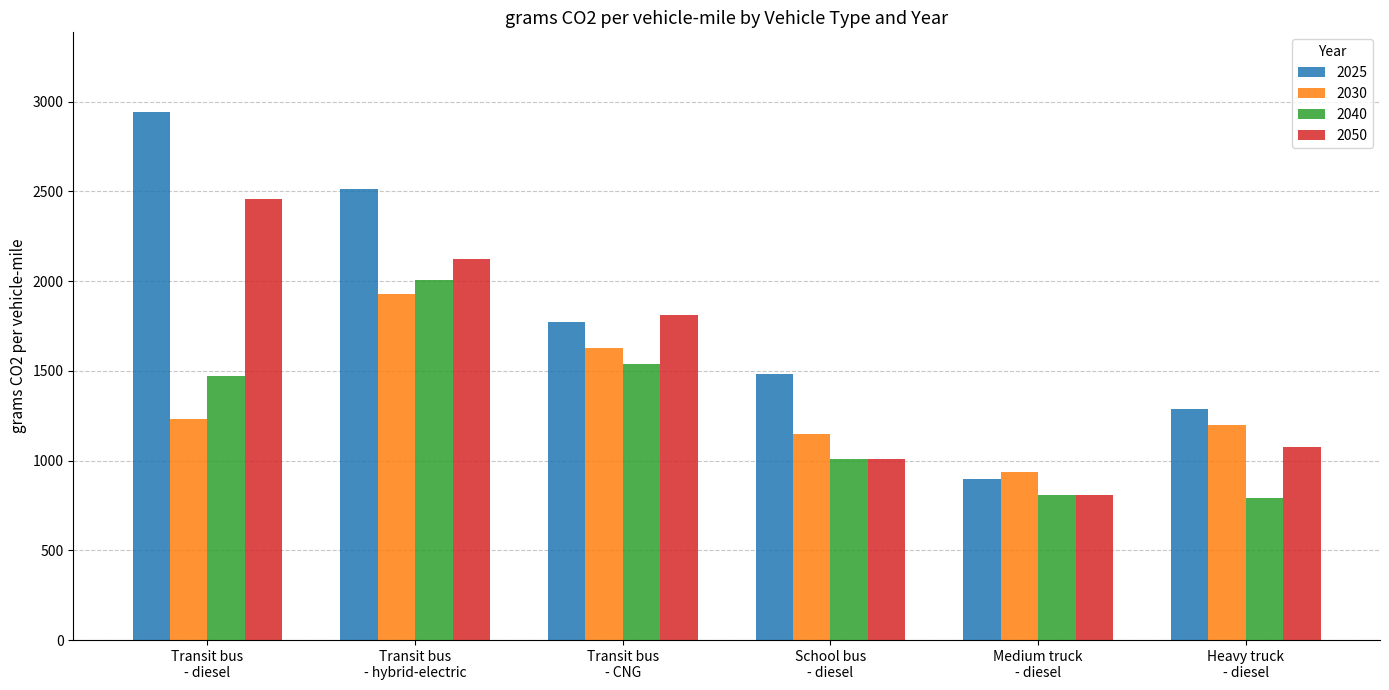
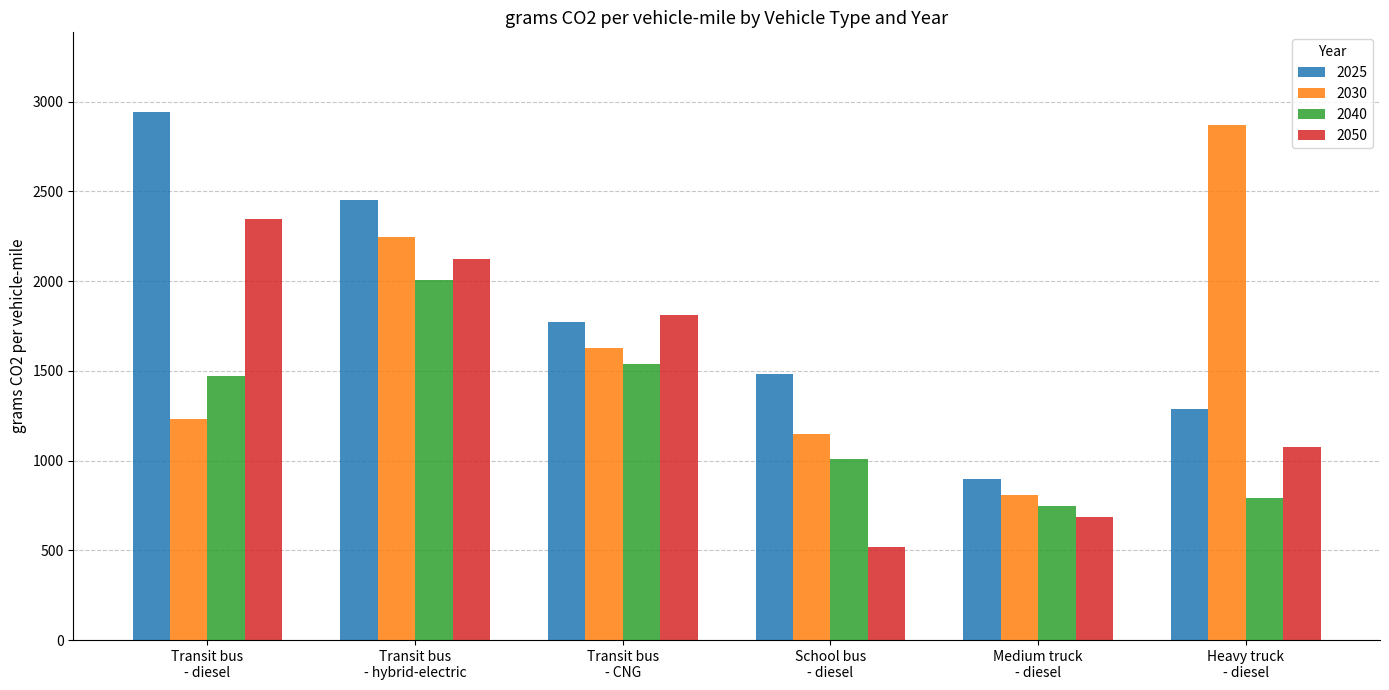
2050, Transit bus - diesel: 2460 -> 2350
2025, Transit bus - hybrid-electric: 2510 -> 2450
2030, Transit bus - hybrid-electric: 1930 -> 2250
2050, School bus - diesel: 1010 -> 520
2030, Medium truck - diesel: 940 -> 810
2040, Medium truck - diesel: 810 -> 750
2050, Medium truck - diesel: 810 -> 690
2030, Heavy truck - diesel: 1200 -> 2870
